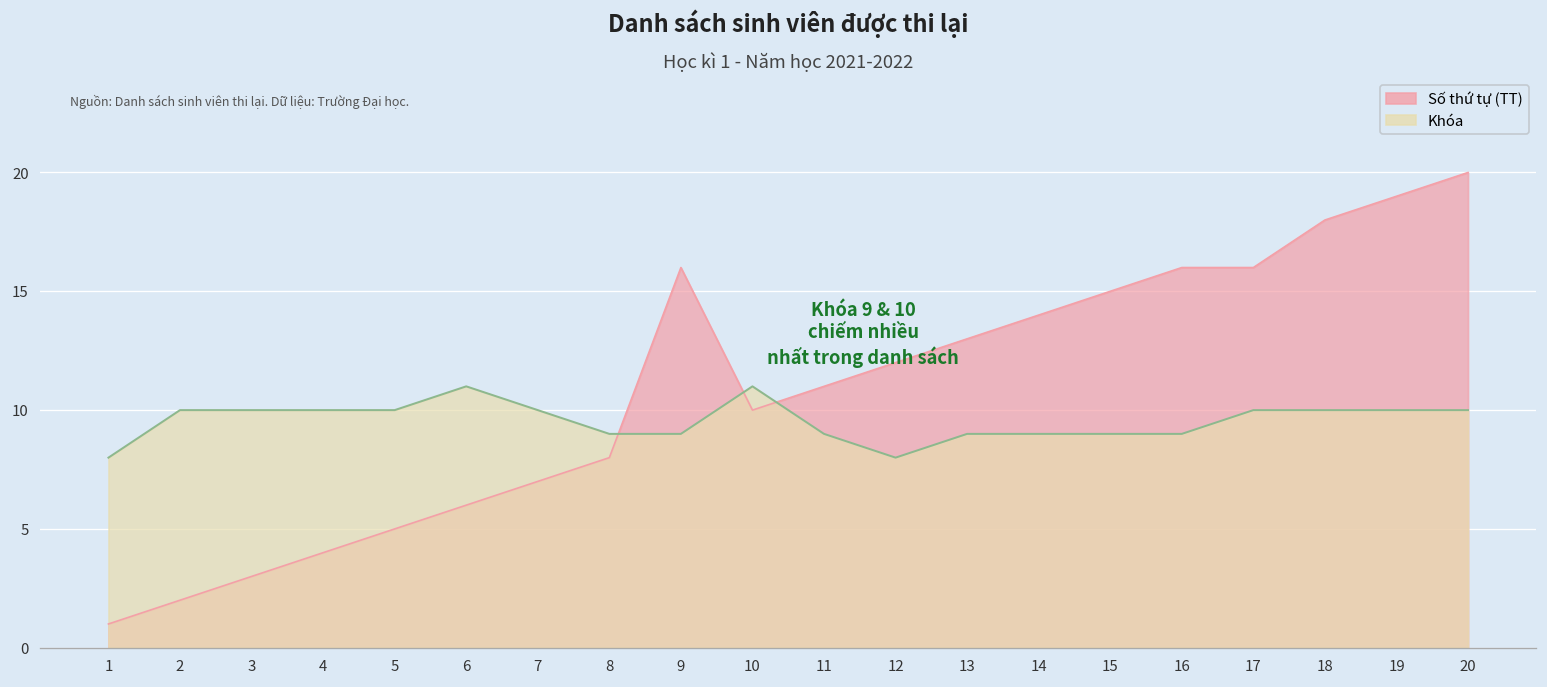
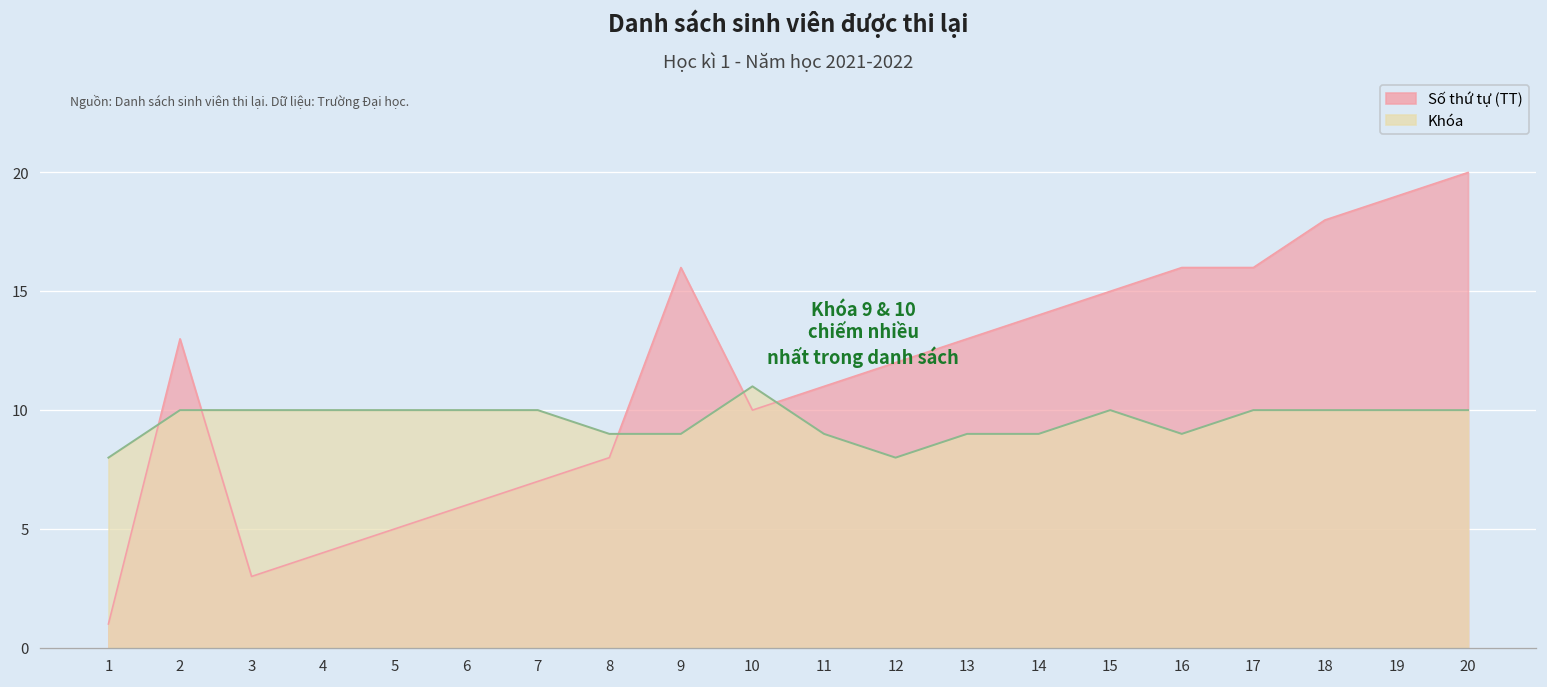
Số thứ tự (TT), 2: 2 -> 13
Khóa, 6: 11 -> 10
Khóa, 15: 9 -> 10
